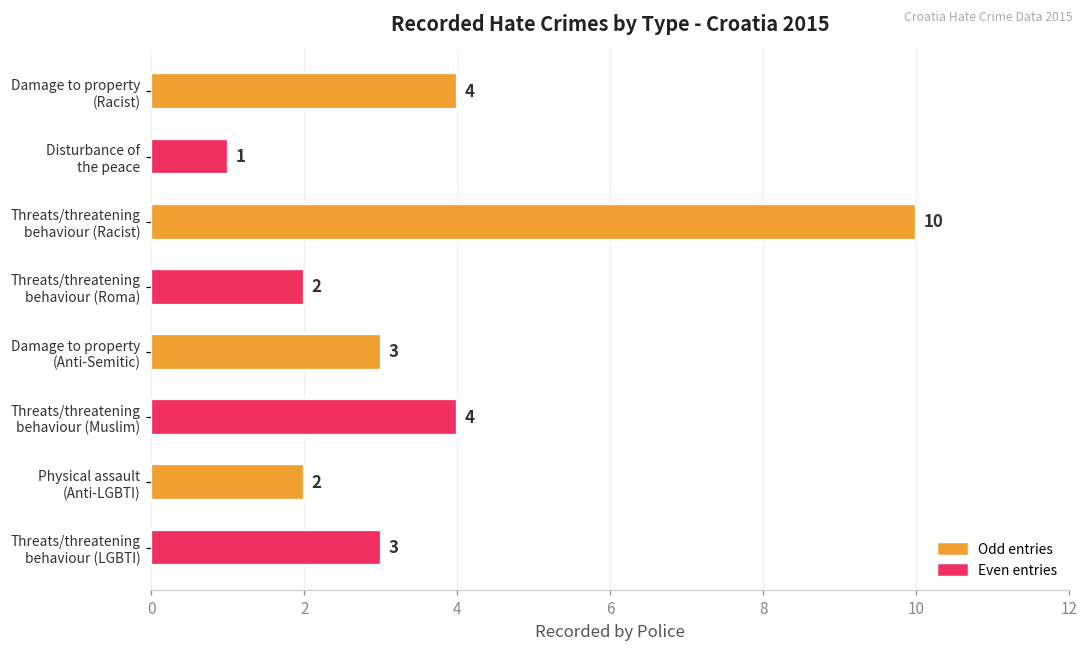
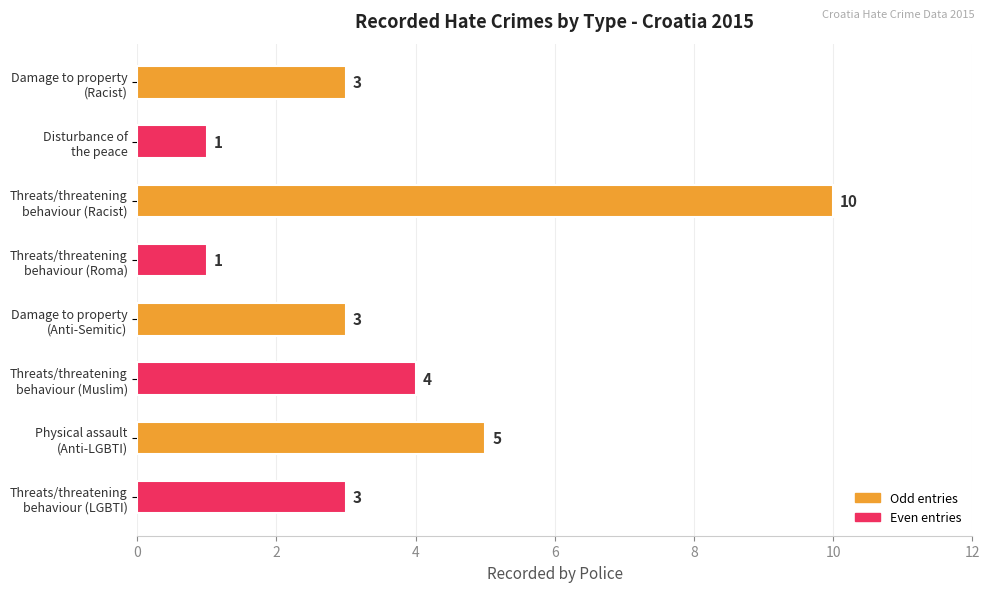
Damage to property (Racist): 4 -> 3
Threats/threatening behaviour (Roma): 2 -> 1
Physical assault (Anti-LGBTI): 2 -> 5
